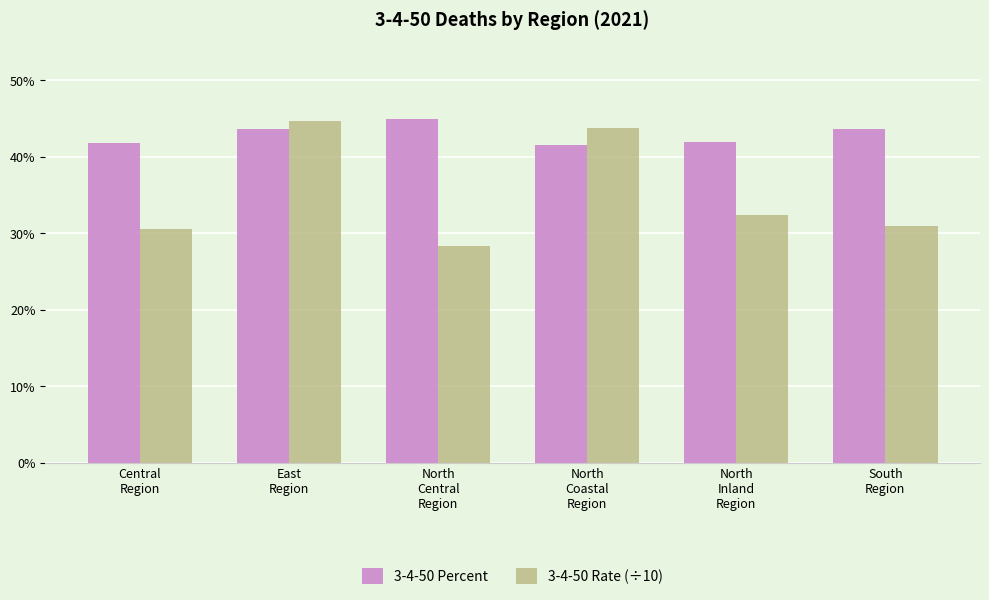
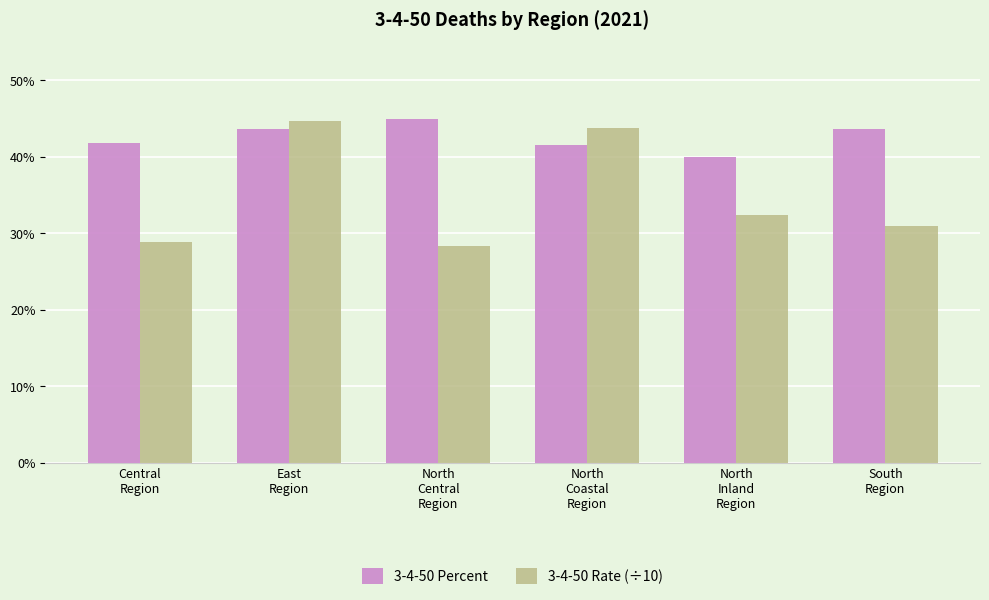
3-4-50 Rate (÷10), Central Region: 31% -> 29%
3-4-50 Percent, North Inland Region: 42% -> 40%
